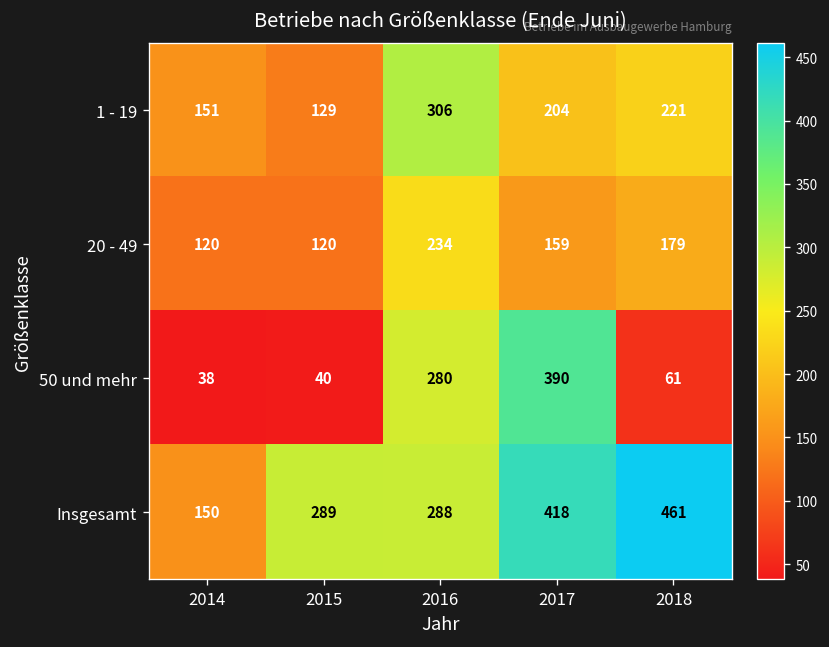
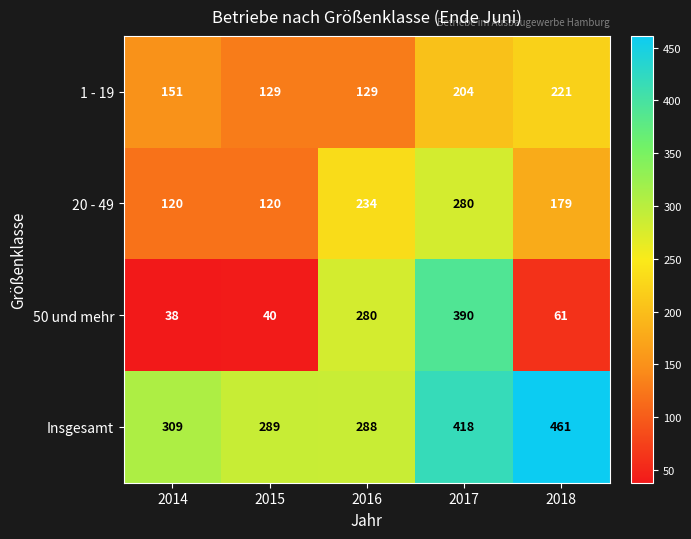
1 - 19, 2016: 306 -> 129
20 - 49, 2017: 159 -> 280
Insgesamt, 2014: 150 -> 309
